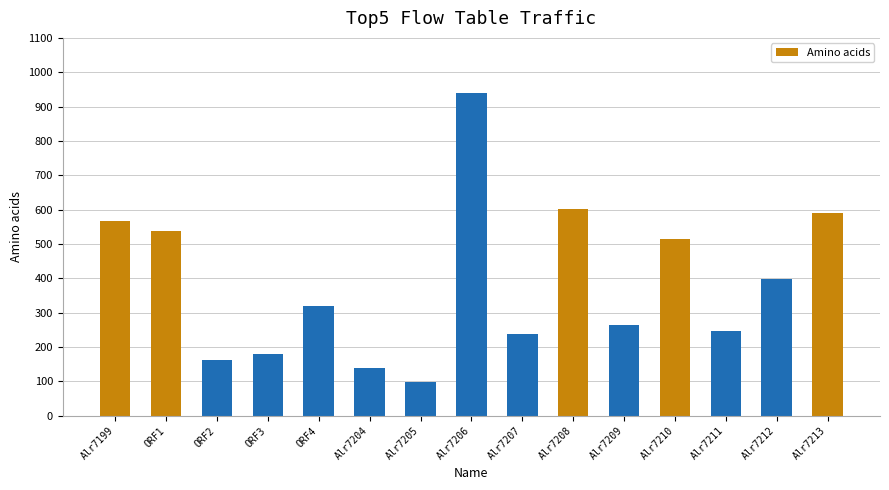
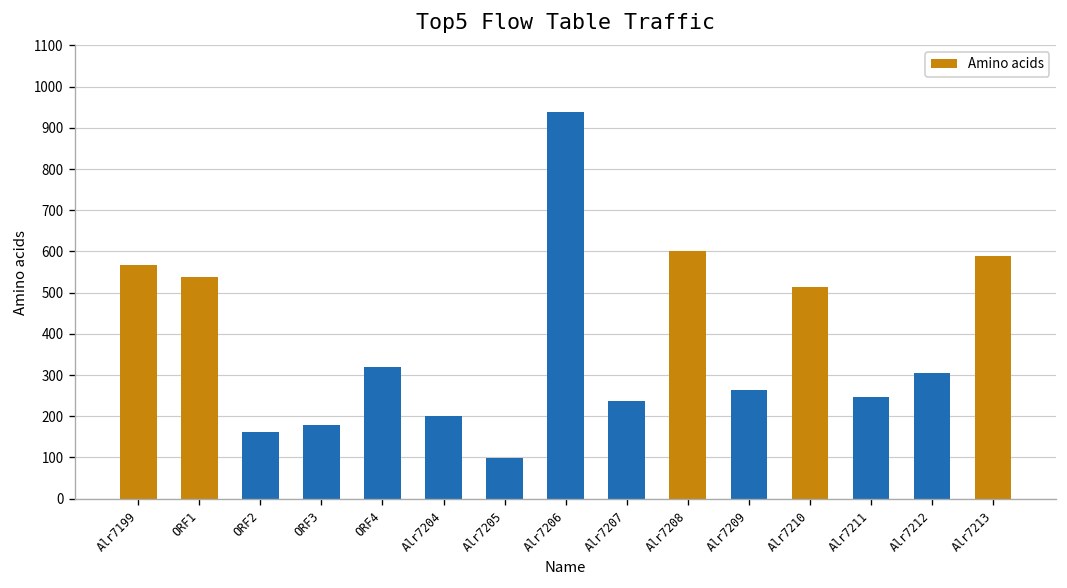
Alr7204: 140 -> 200
Alr7212: 400 -> 310
